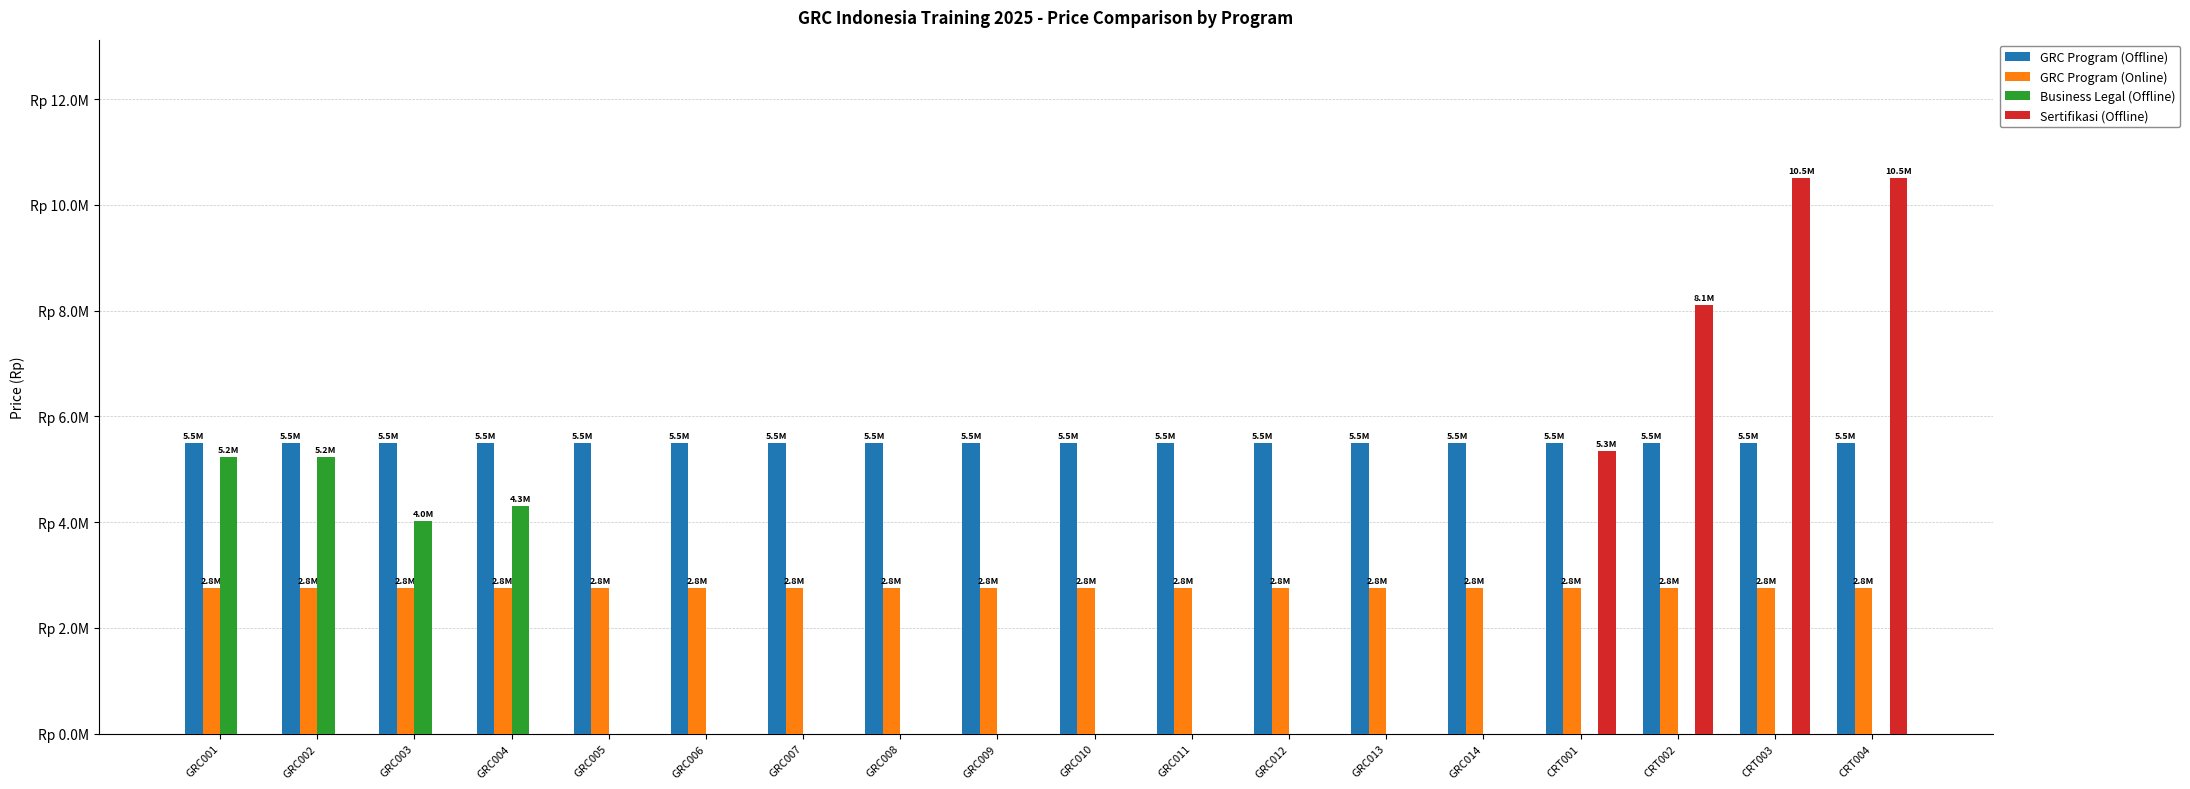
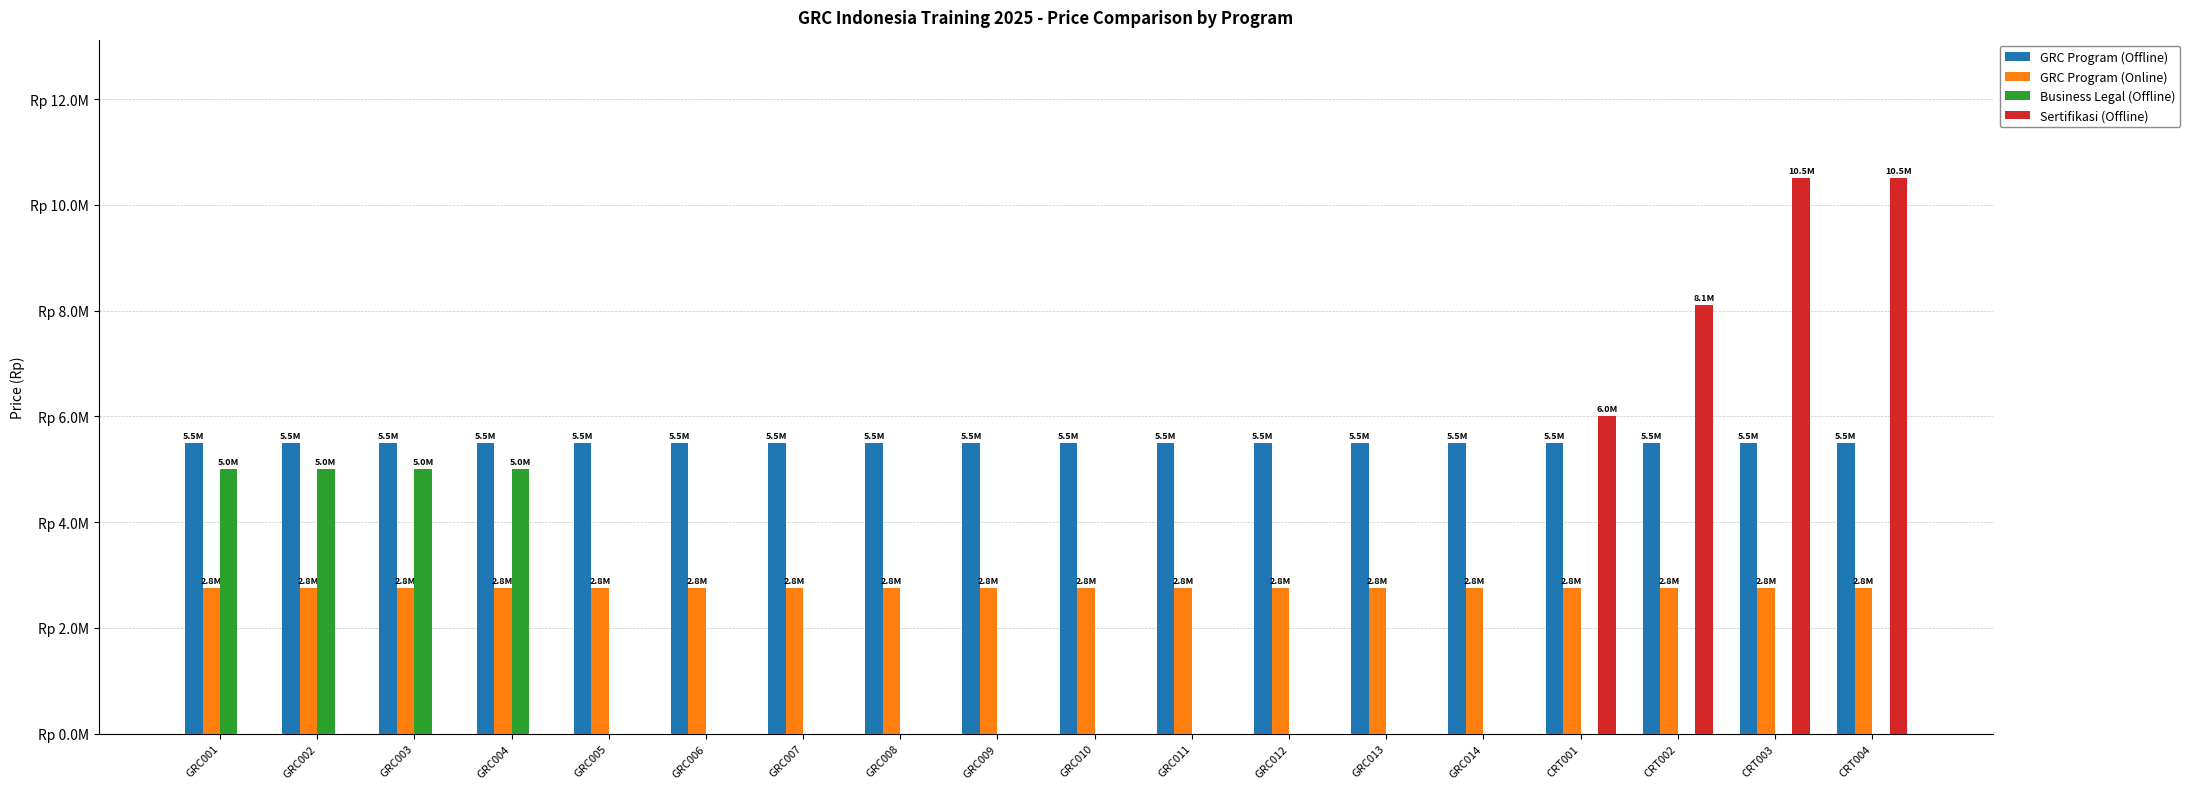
Business Legal (Offline), GRC001: 5.2M -> 5.0M
Business Legal (Offline), GRC002: 5.2M -> 5.0M
Business Legal (Offline), GRC003: 4.0M -> 5.0M
Business Legal (Offline), GRC004: 4.3M -> 5.0M
Sertifikasi (Offline), CRT001: 5.3M -> 6.0M
